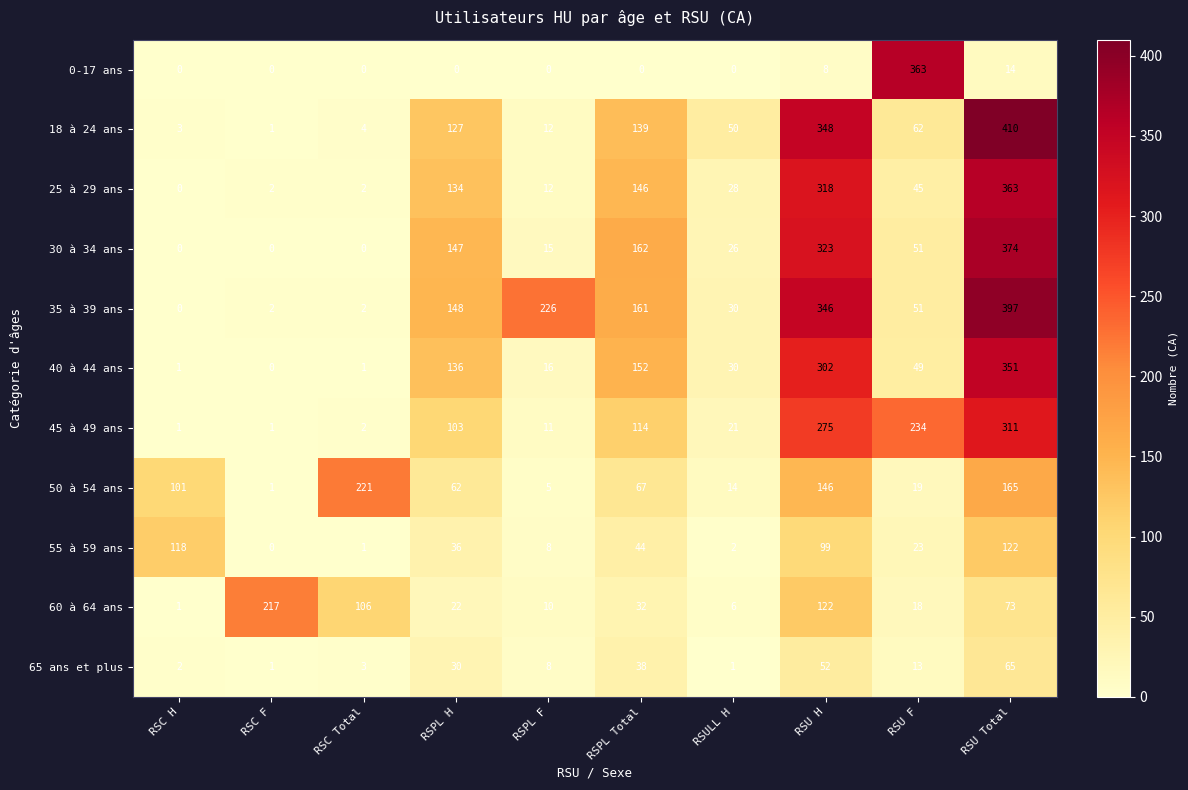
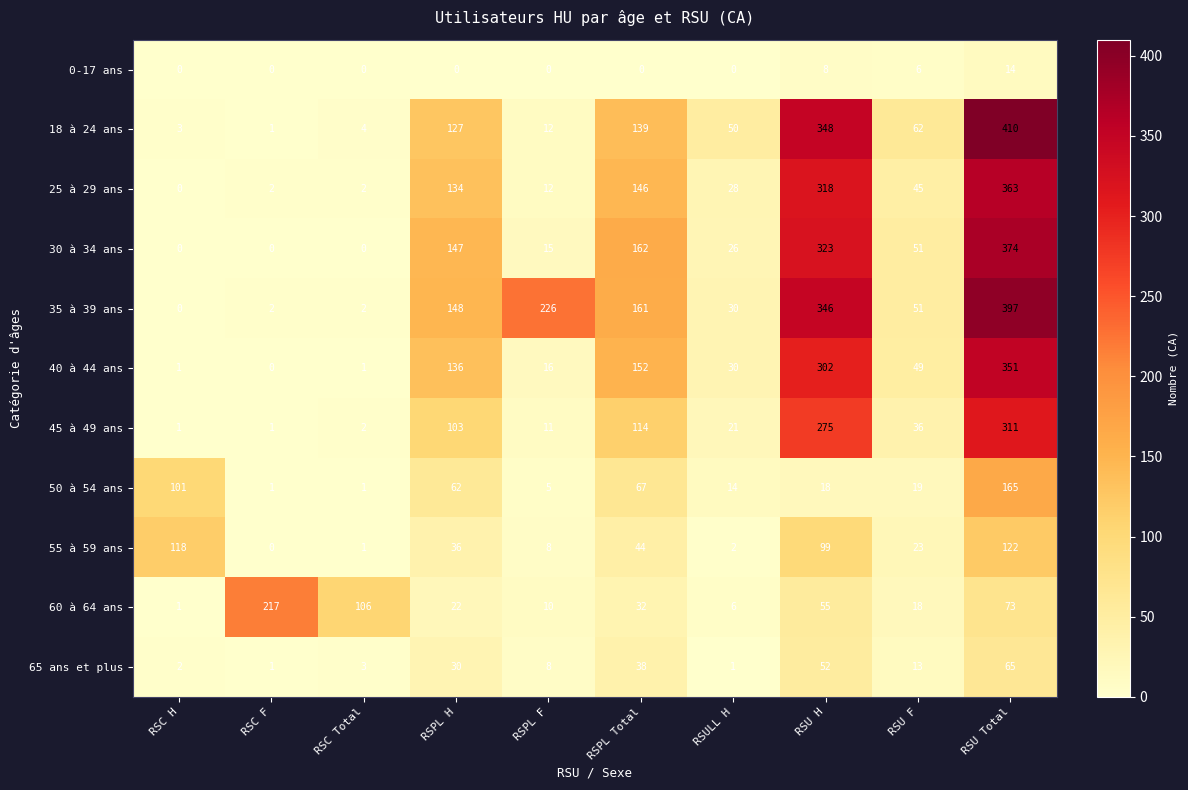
0-17 ans, RSU F: 363 -> 6
45 à 49 ans, RSU F: 234 -> 36
50 à 54 ans, RSC Total: 221 -> 1
50 à 54 ans, RSU H: 146 -> 18
60 à 64 ans, RSU H: 122 -> 55
